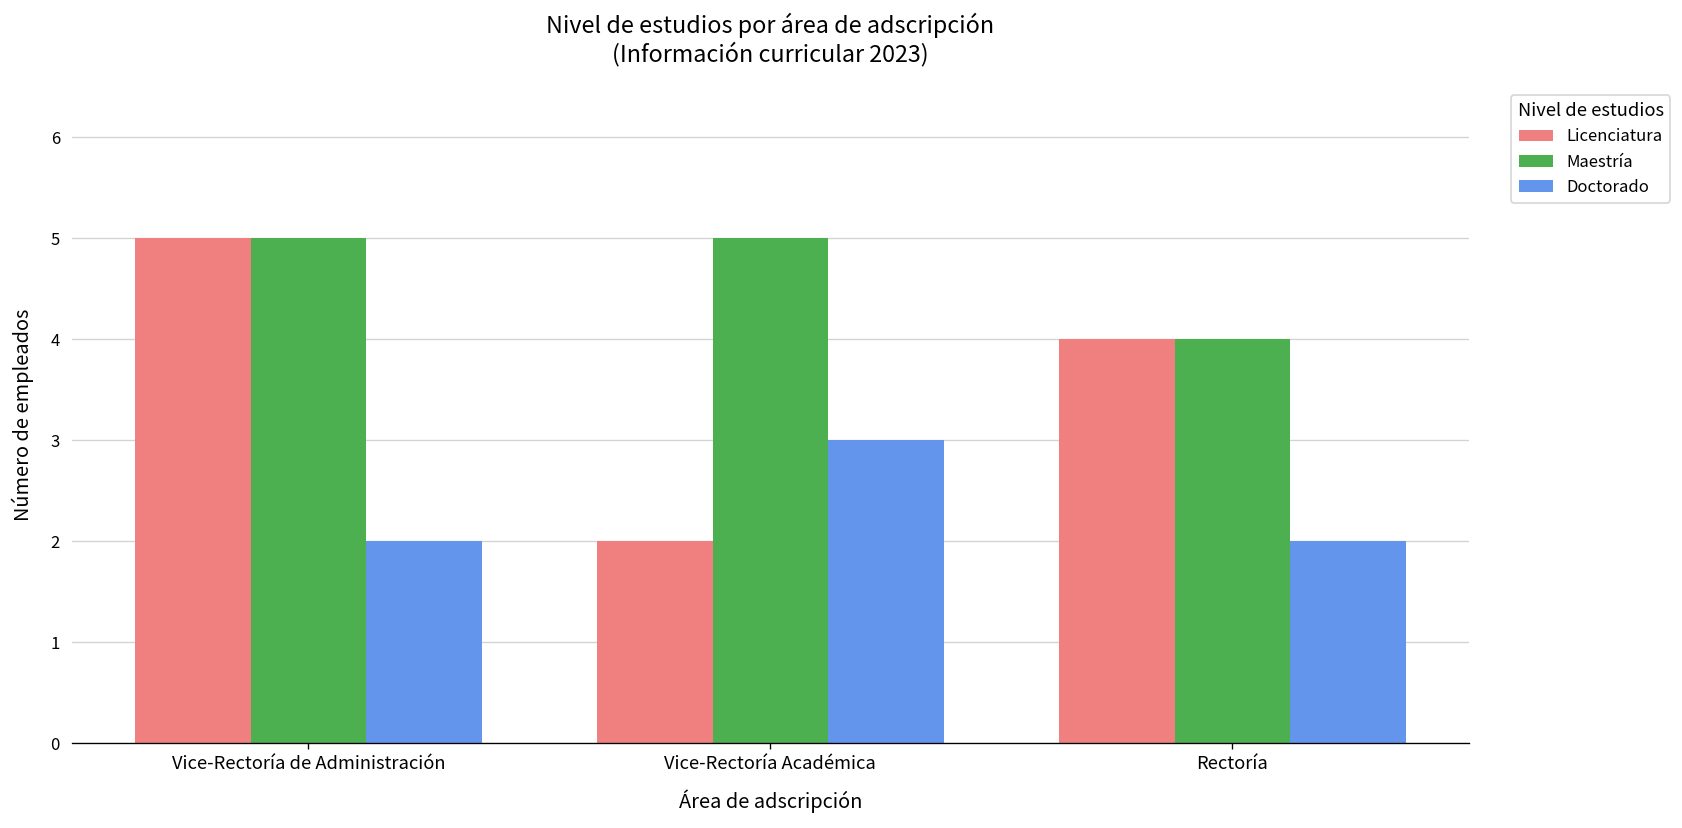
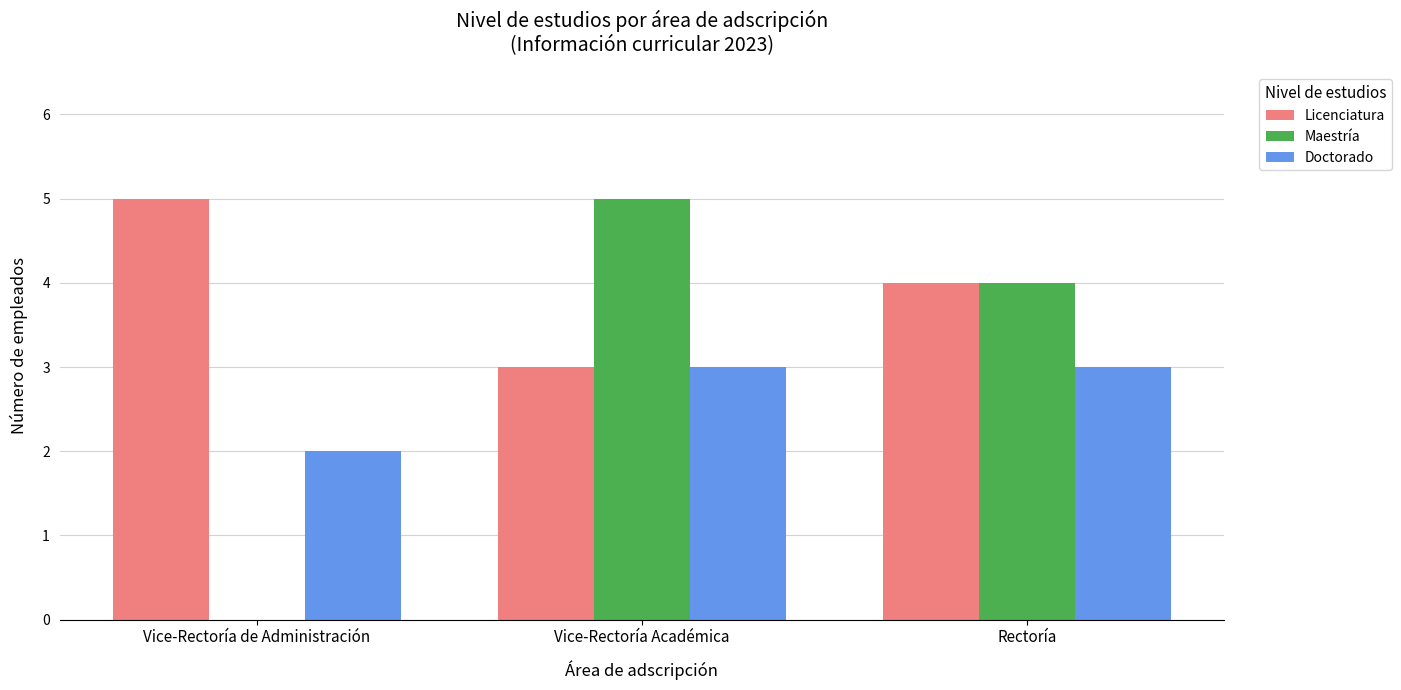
Maestría, Vice-Rectoría de Administración: 5 -> 0
Licenciatura, Vice-Rectoría Académica: 2 -> 3
Doctorado, Rectoría: 2 -> 3
